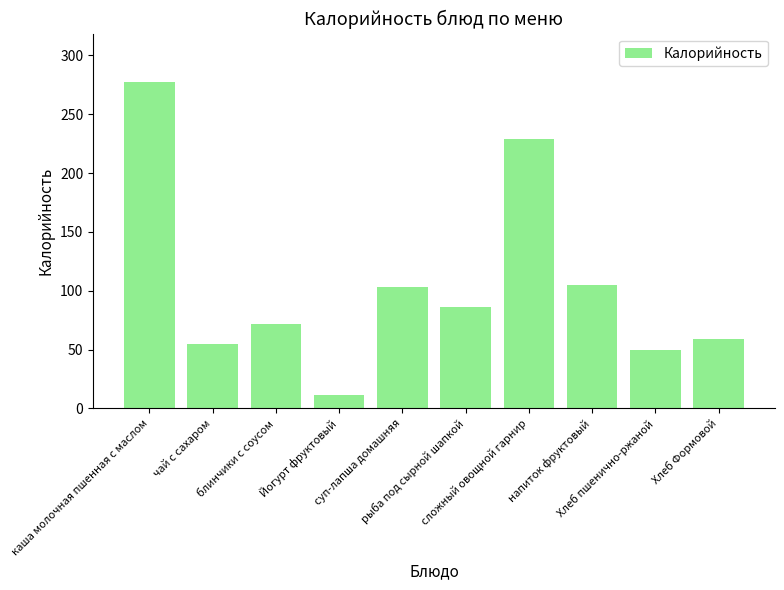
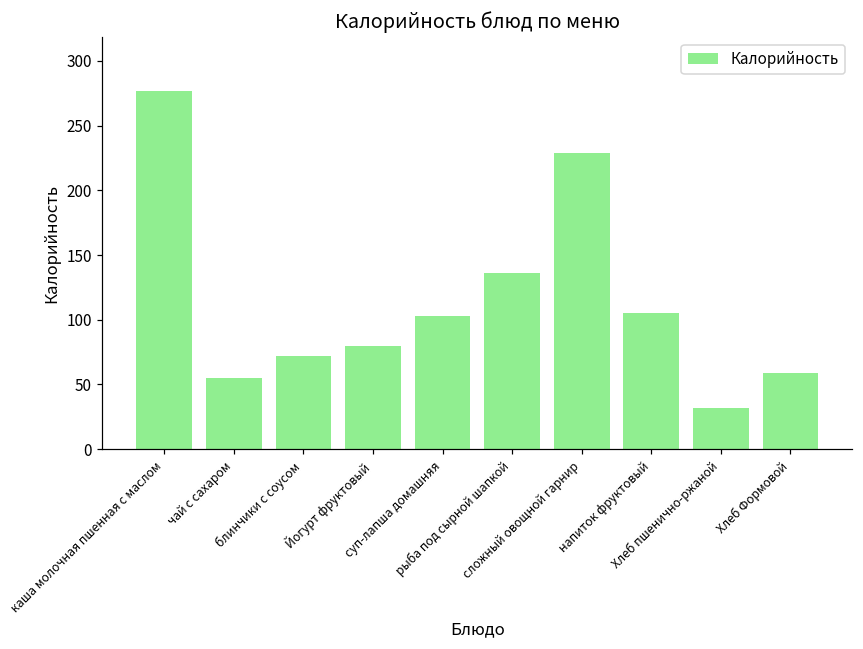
Йогурт фруктовый: 11 -> 80
рыба под сырной шапкой: 86 -> 136
Хлеб пшенично-ржаной: 50 -> 32
